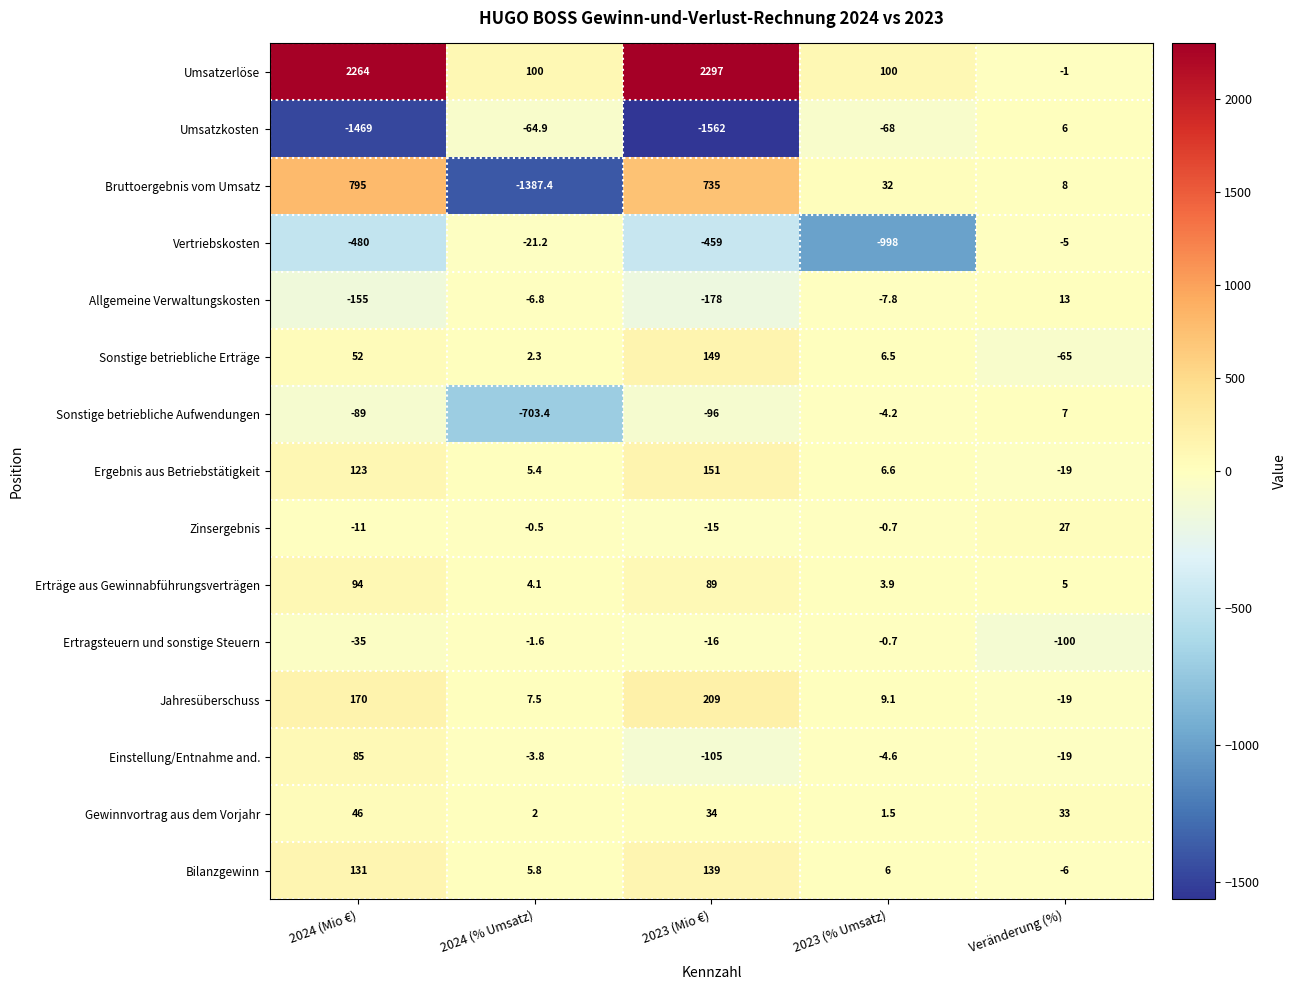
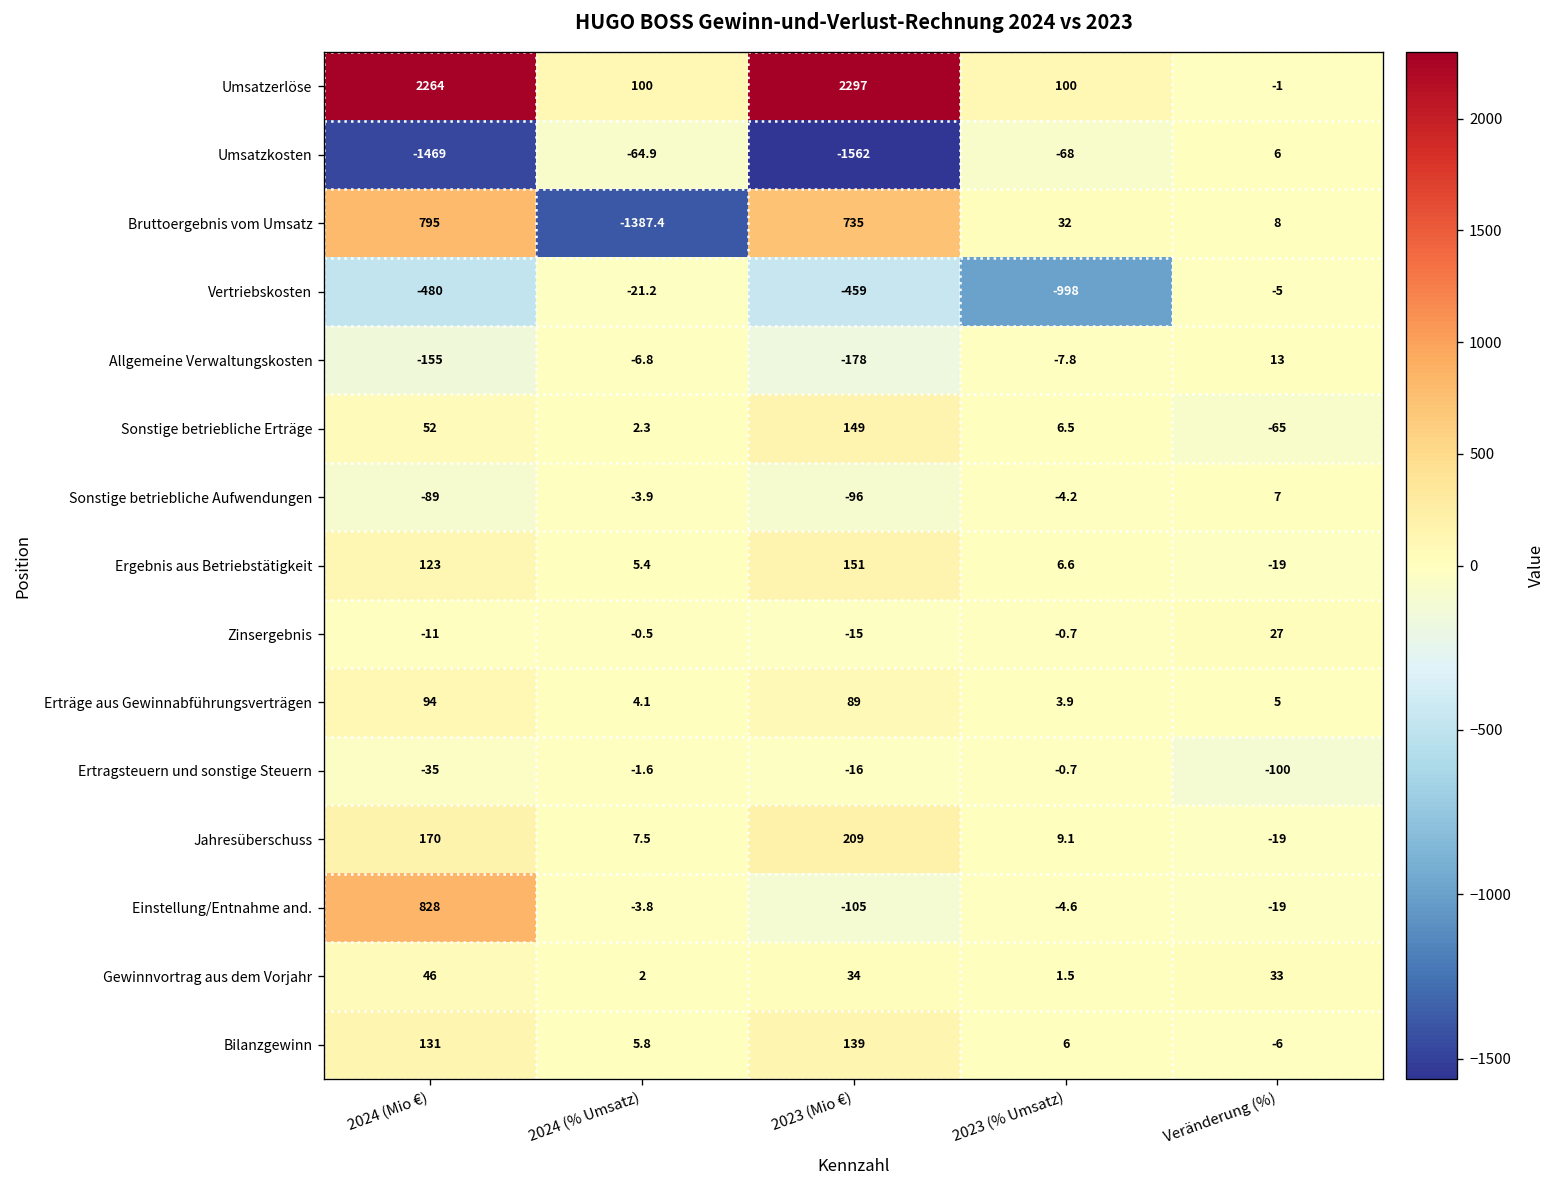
Sonstige betriebliche Aufwendungen, 2024 (% Umsatz): -703.4 -> -3.9
Einstellung/Entnahme and., 2024 (Mio €): 85 -> 828
